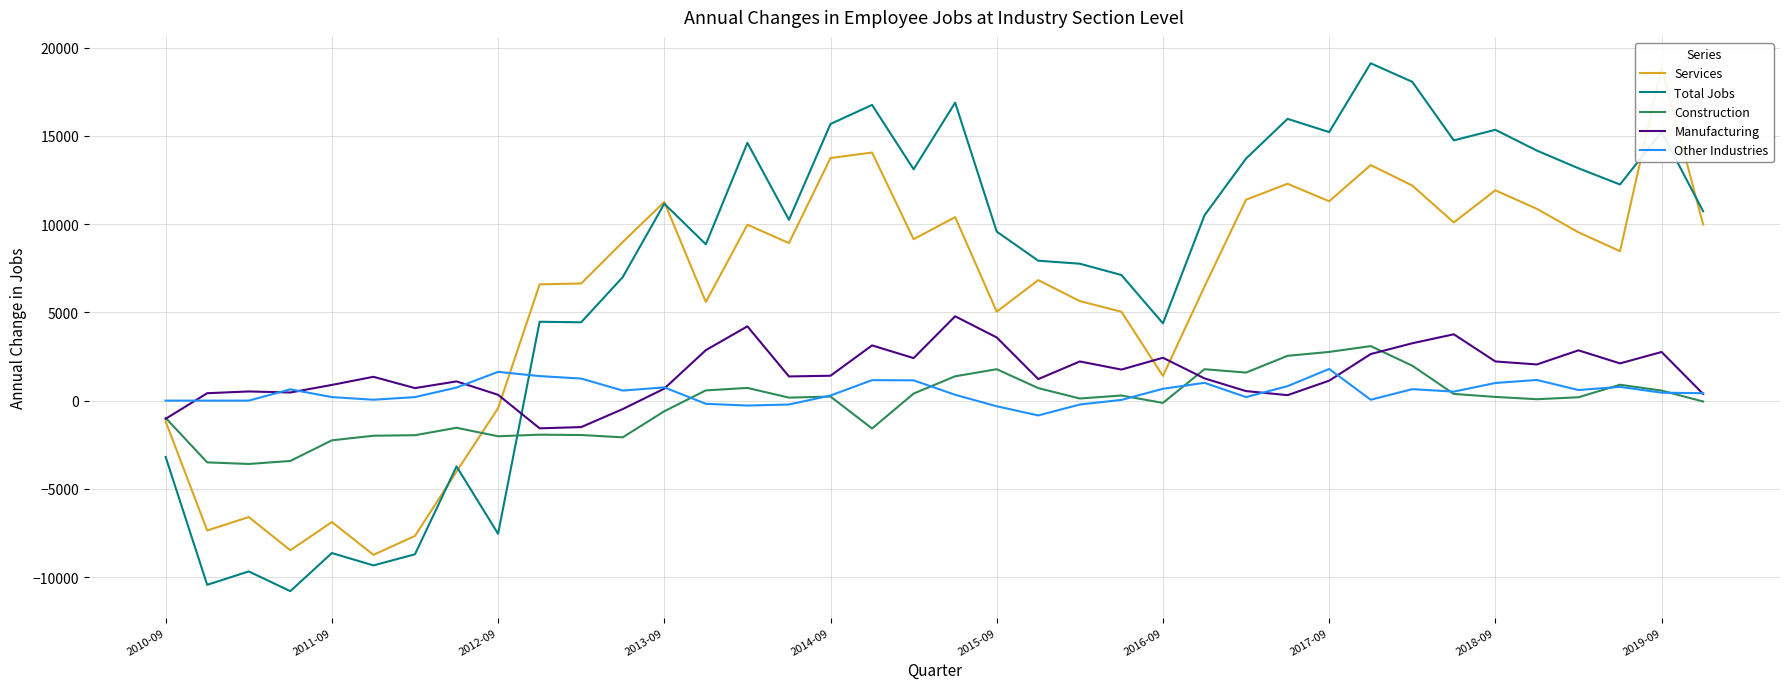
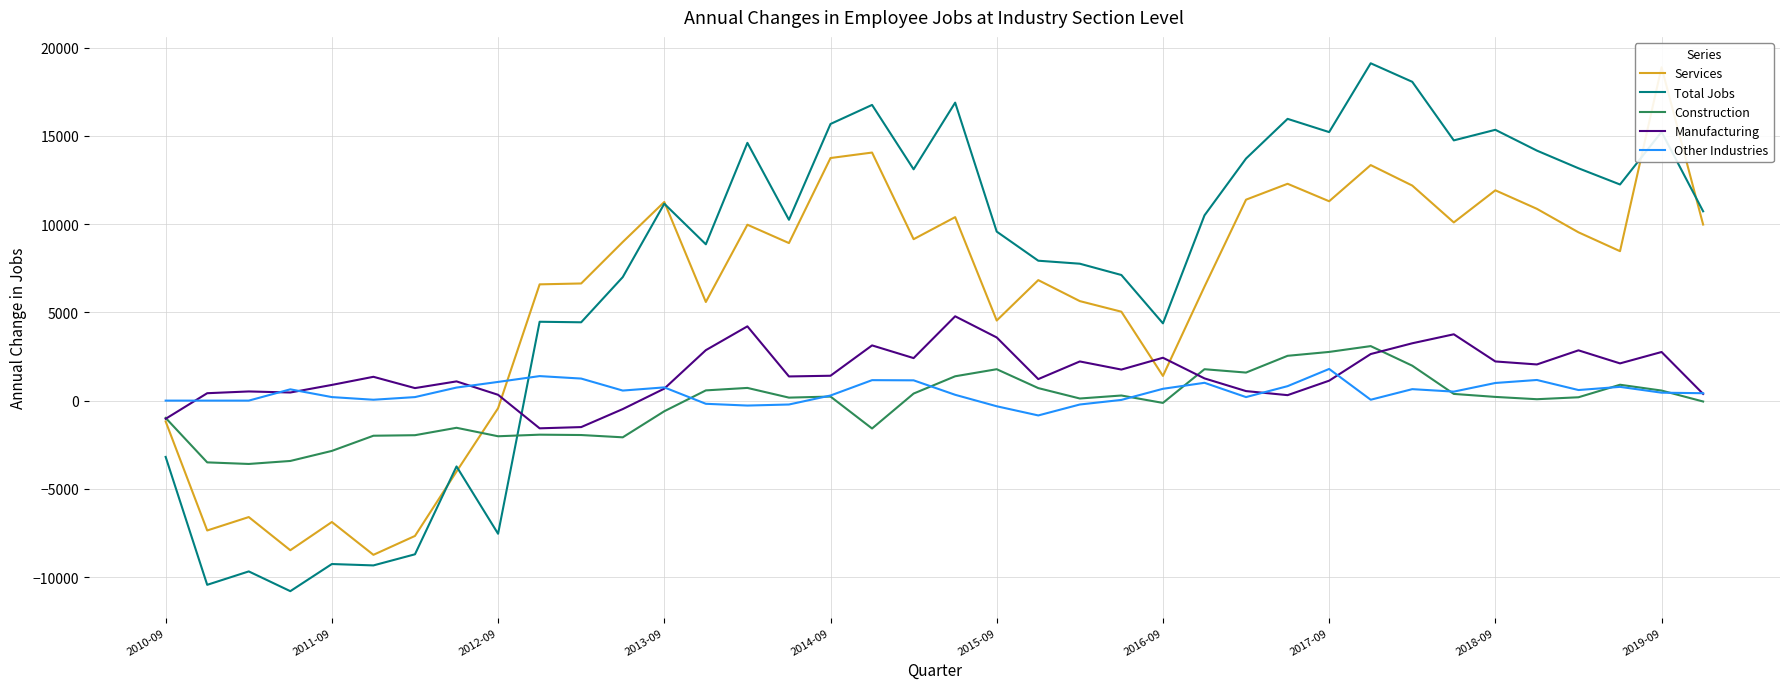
Total Jobs, 2011-09: -8600 -> -9300
Construction, 2011-09: -2300 -> -2900
Other Industries, 2012-09: 1600 -> 1100
Services, 2015-09: 5000 -> 4500
